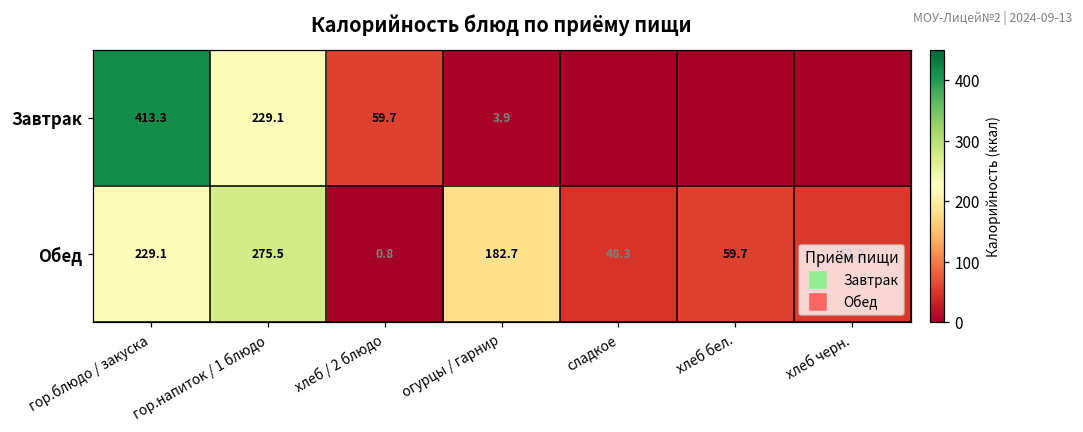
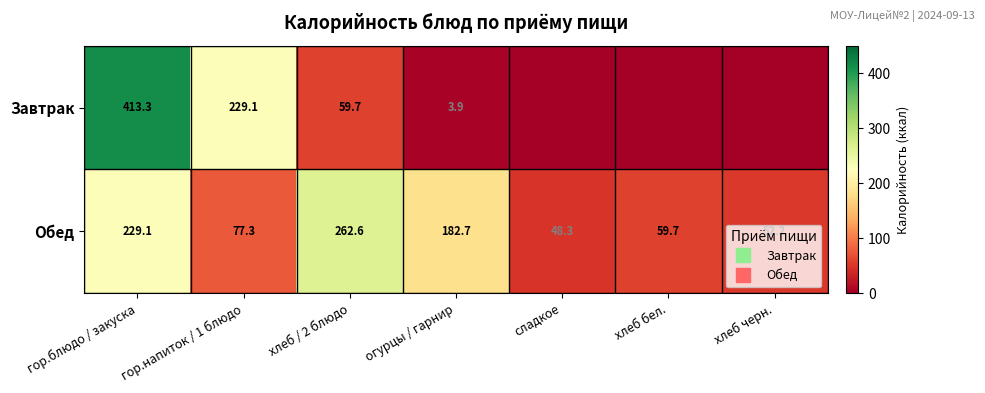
Обед, гор.напиток / 1 блюдо: 275.5 -> 77.3
Обед, хлеб / 2 блюдо: 0.8 -> 262.6
